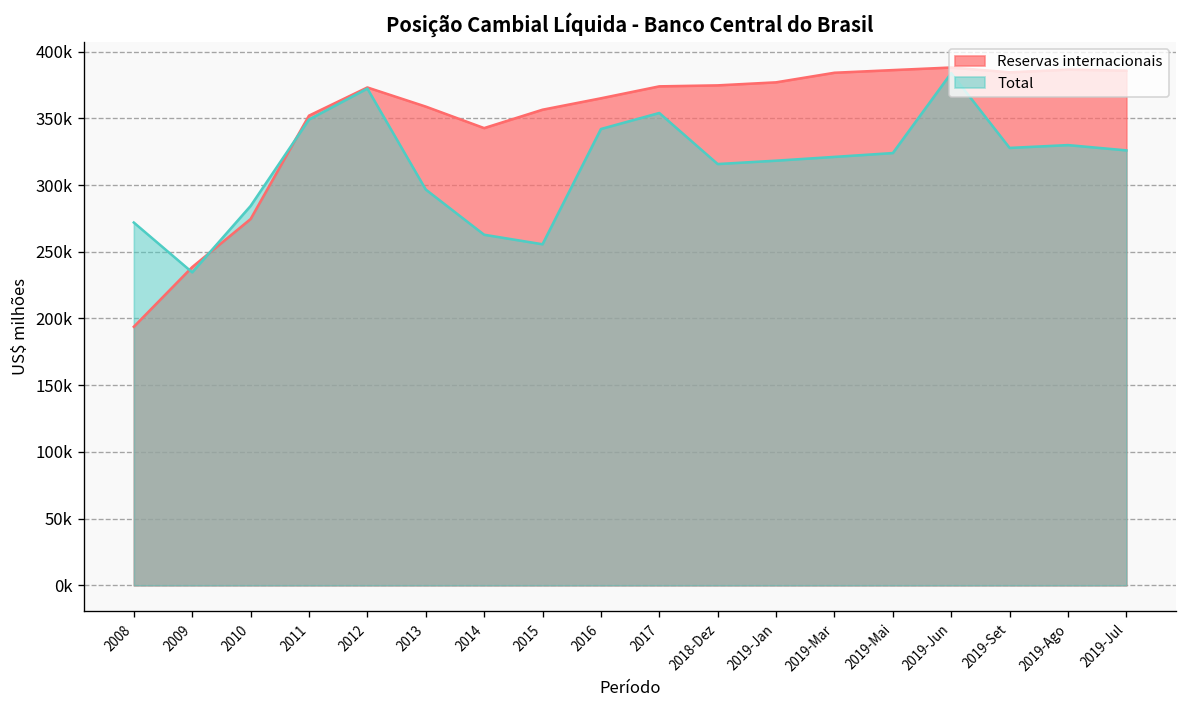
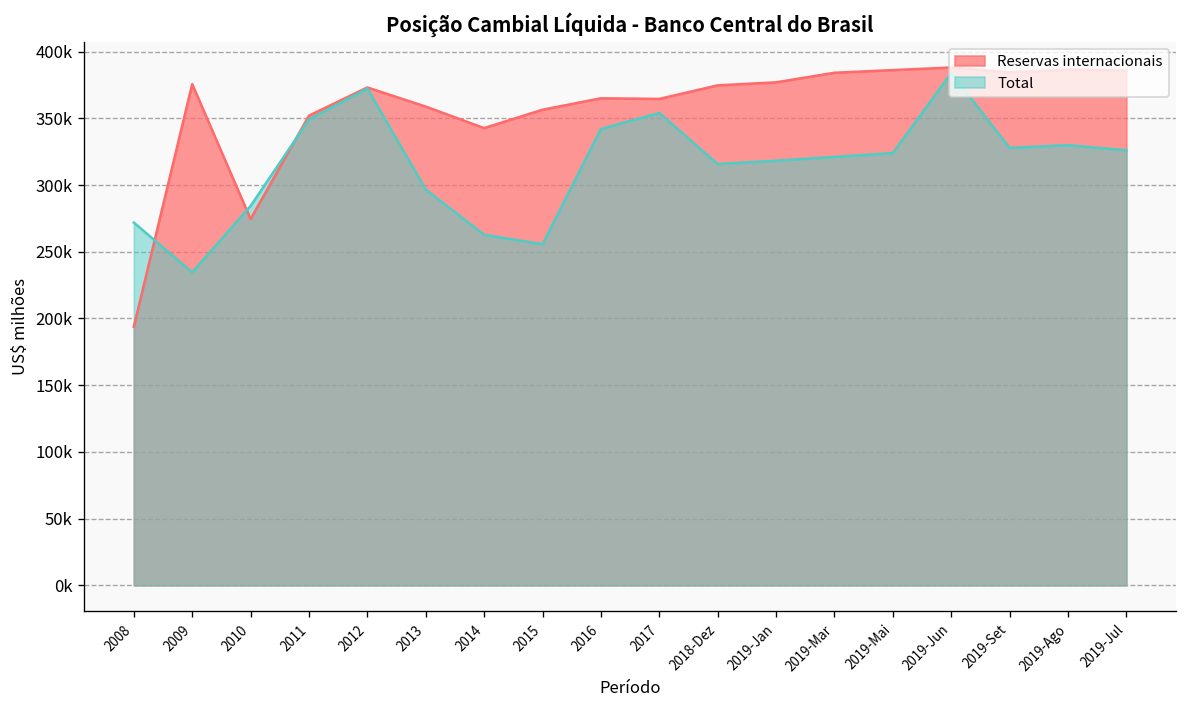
Reservas internacionais, 2009: 239000 -> 376000
Reservas internacionais, 2017: 374000 -> 365000
